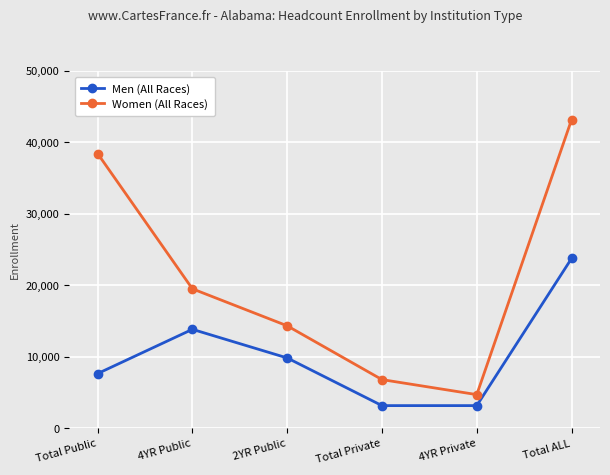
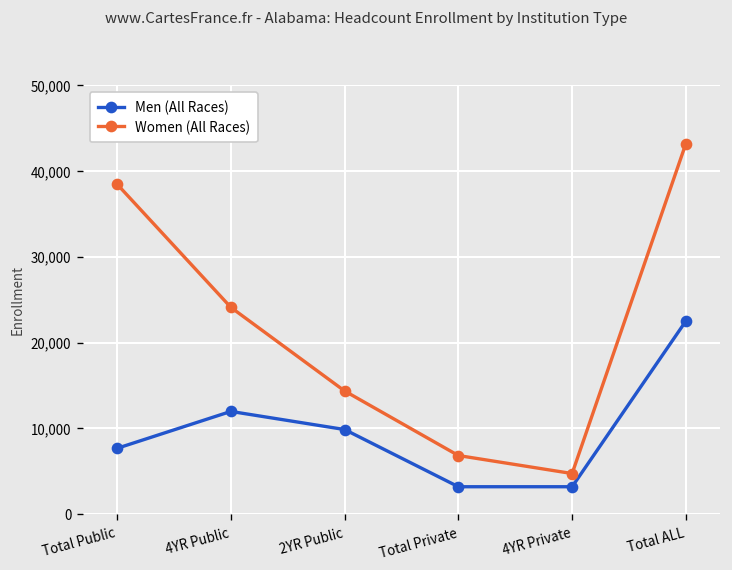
Men (All Races), 4YR Public: 14,000 -> 12,000
Women (All Races), 4YR Public: 20,000 -> 24,000
Men (All Races), Total ALL: 24,000 -> 23,000
